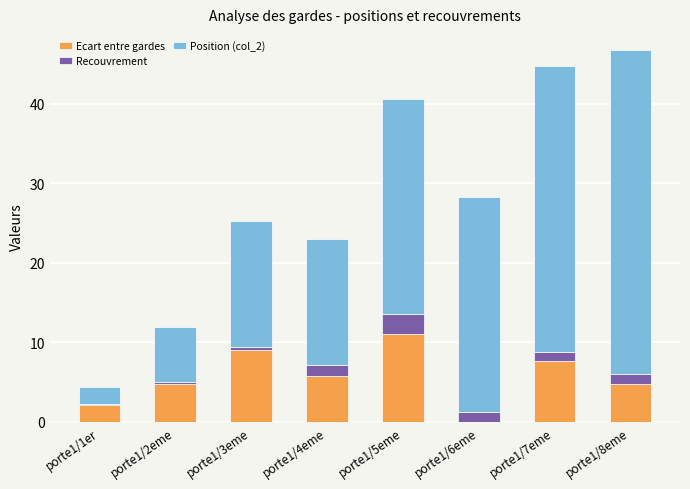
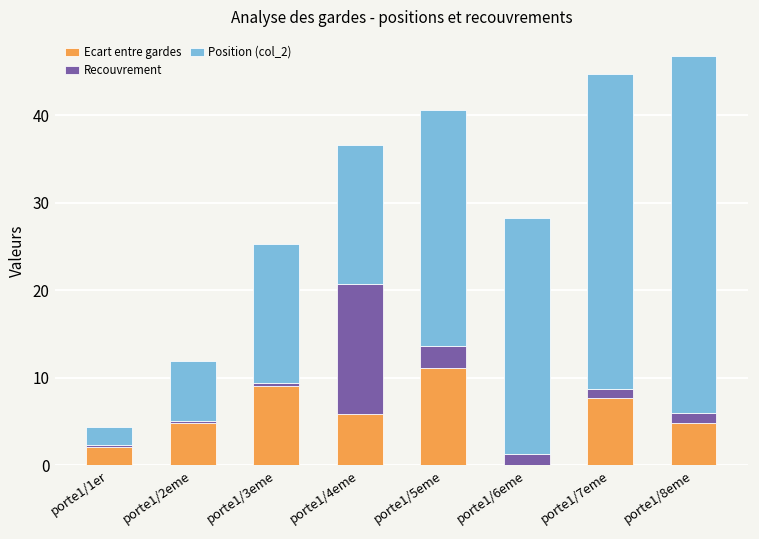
Recouvrement, porte1/4eme: 1 -> 15
